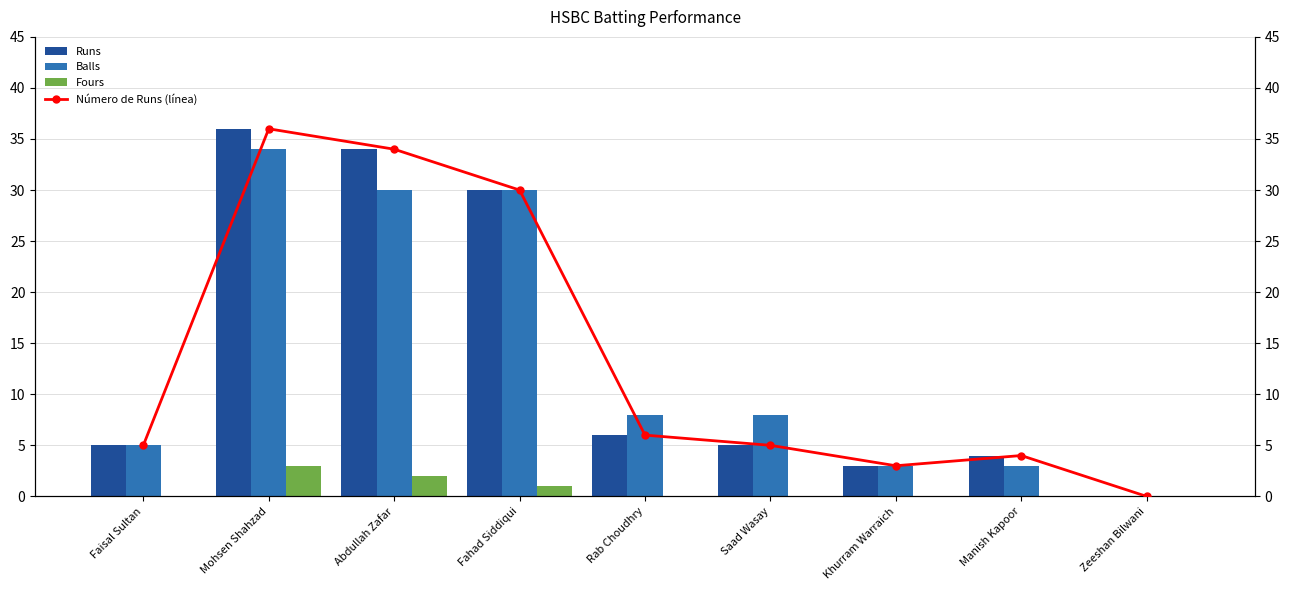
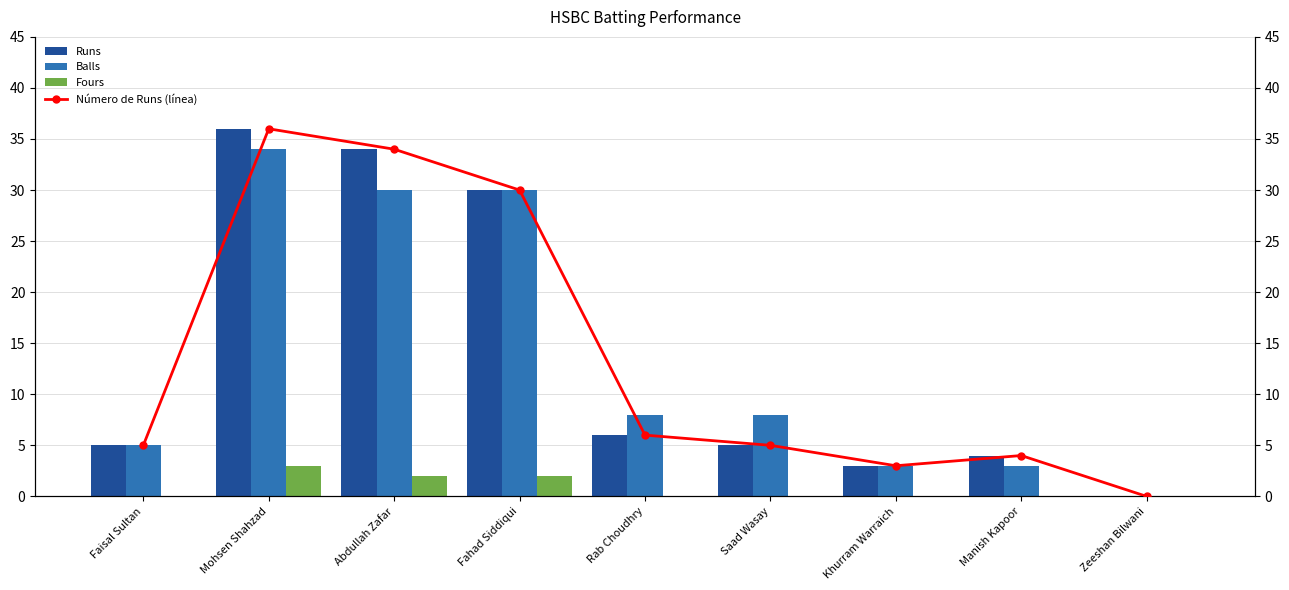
Fours, Fahad Siddiqui: 1 -> 2
